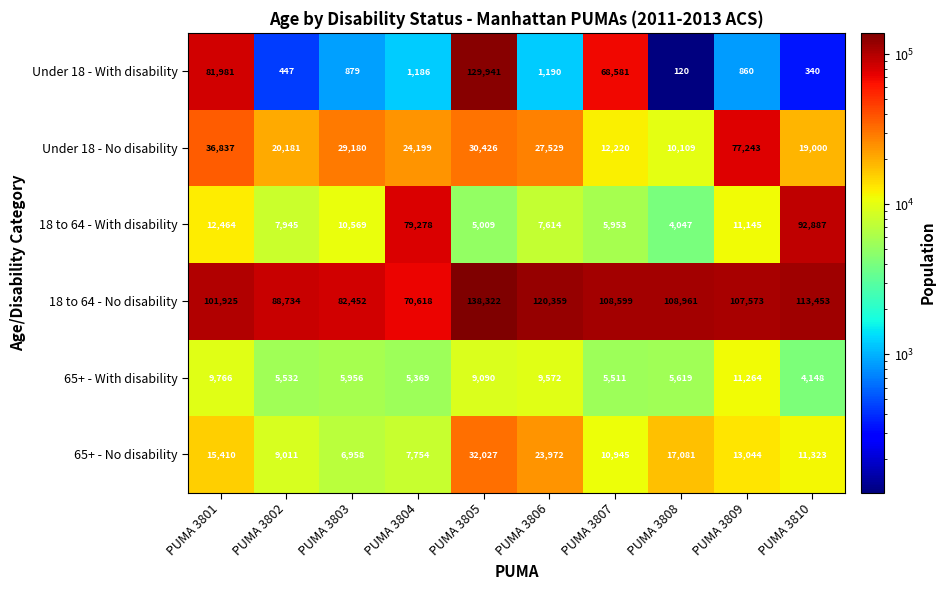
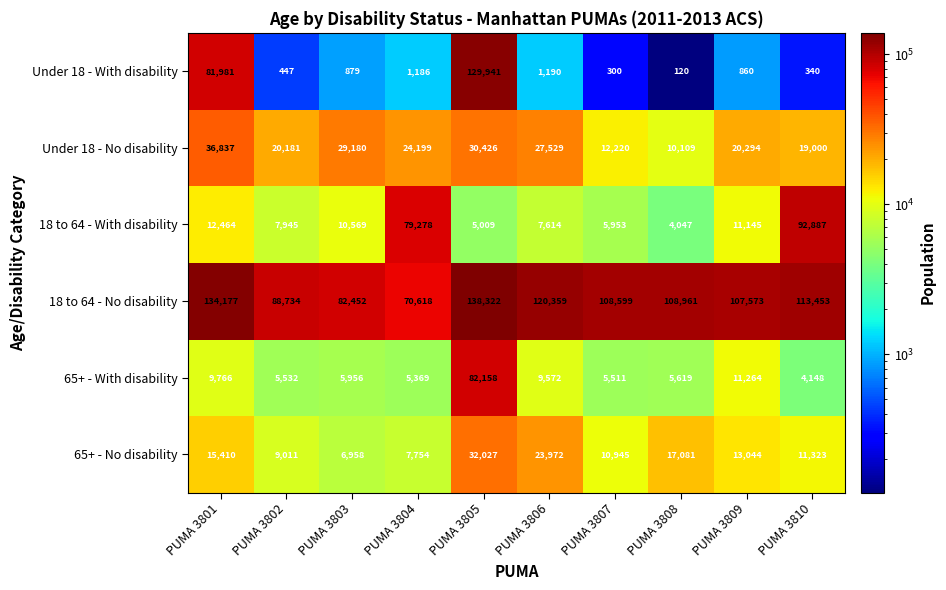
Under 18 - With disability, PUMA 3807: 68,581 -> 300
Under 18 - No disability, PUMA 3809: 77,243 -> 20,294
18 to 64 - No disability, PUMA 3801: 101,925 -> 134,177
65+ - With disability, PUMA 3805: 9,090 -> 82,158
